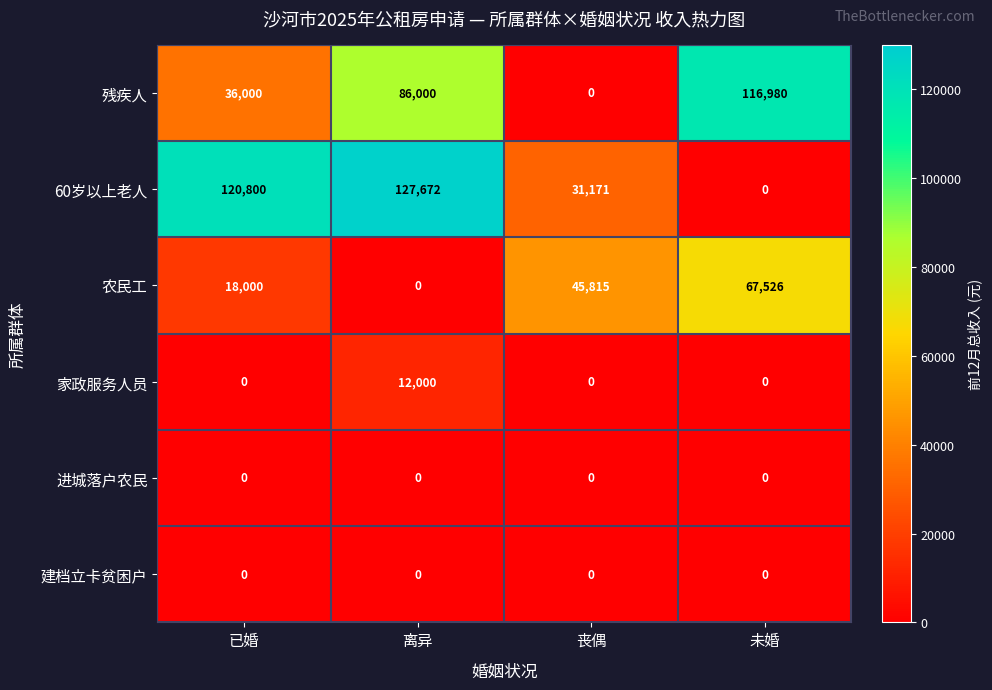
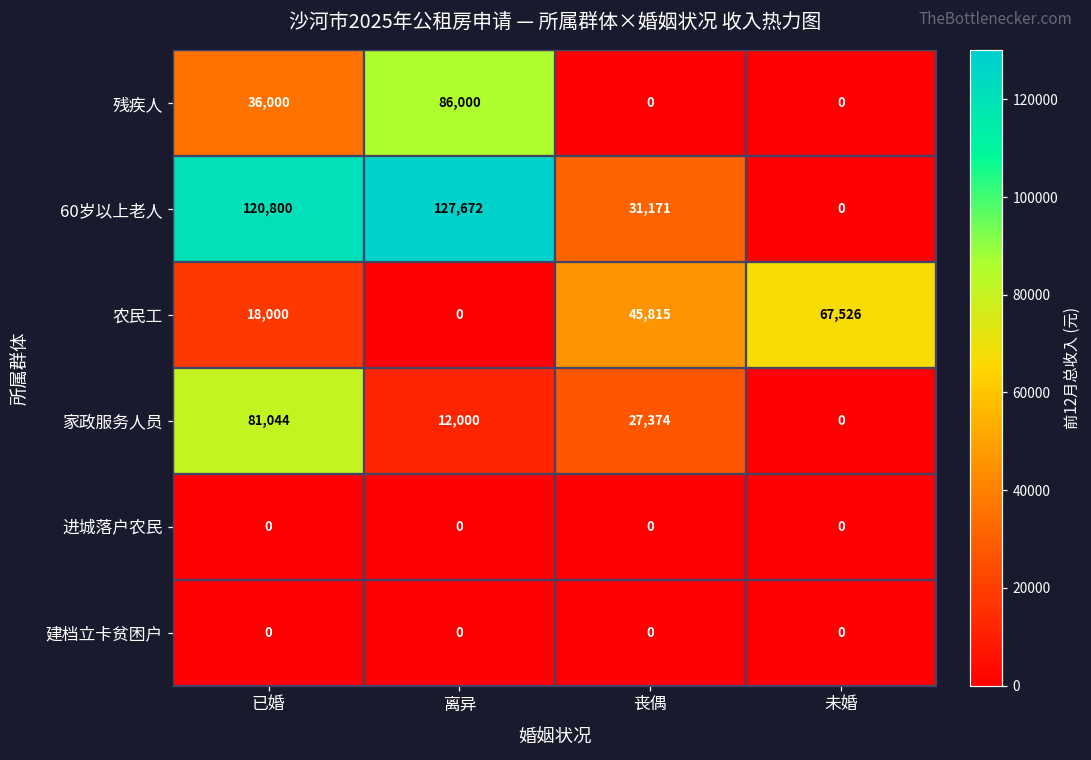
残疾人, 未婚: 116,980 -> 0
家政服务人员, 已婚: 0 -> 81,044
家政服务人员, 丧偶: 0 -> 27,374
